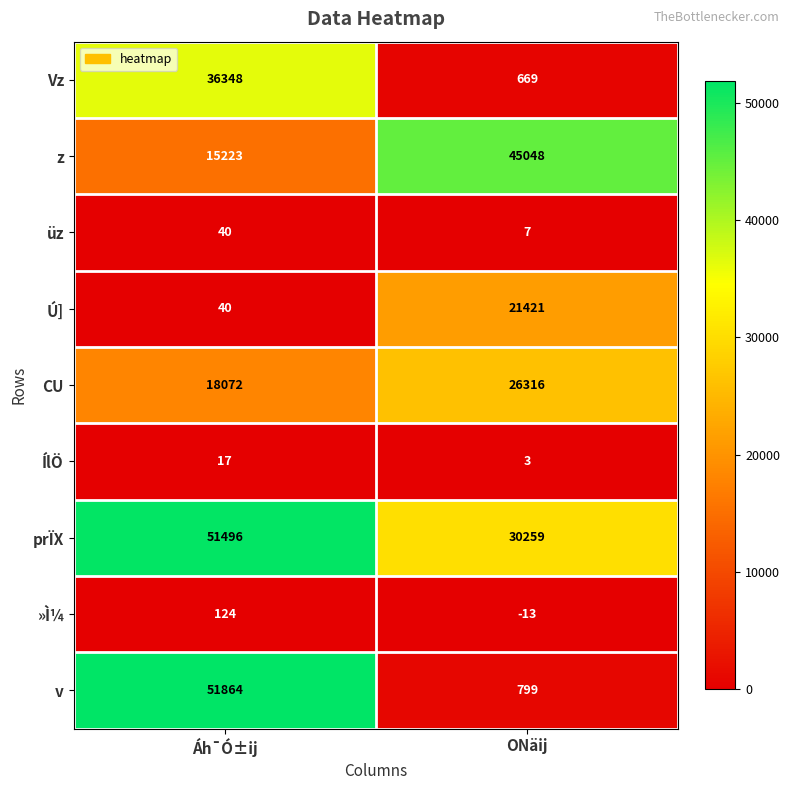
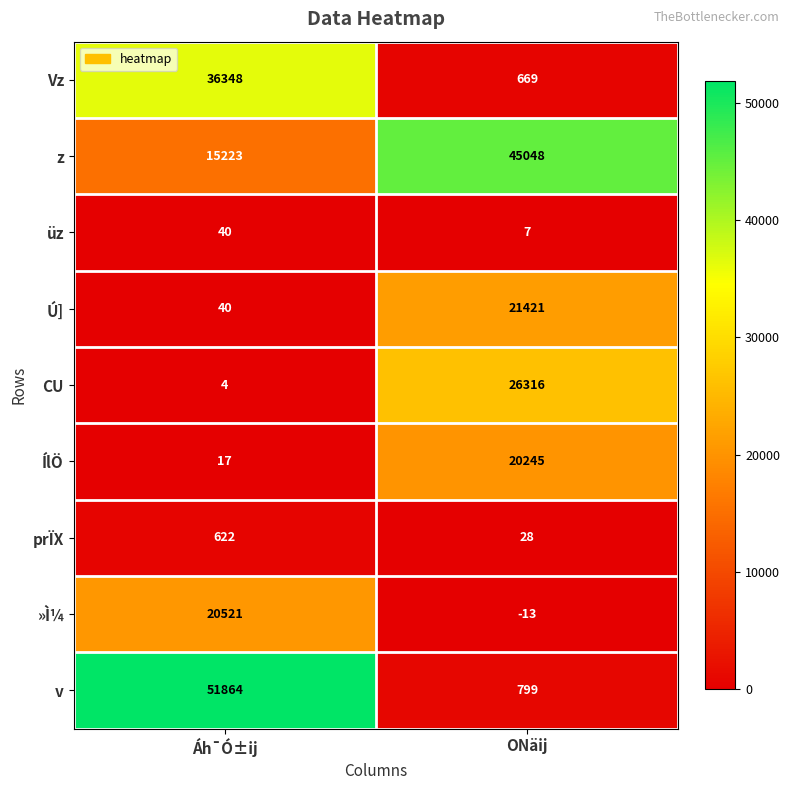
CU, Áh¯Ó±ij: 18072 -> 4
ÍlÖ, ONäij: 3 -> 20245
prÏX, Áh¯Ó±ij: 51496 -> 622
prÏX, ONäij: 30259 -> 28
»Ì¼, Áh¯Ó±ij: 124 -> 20521
